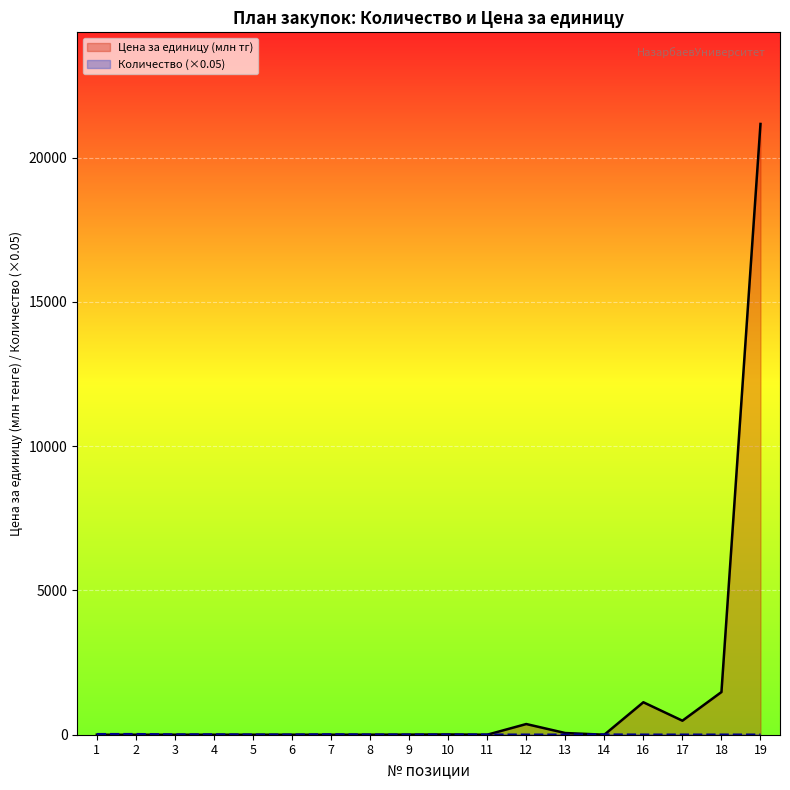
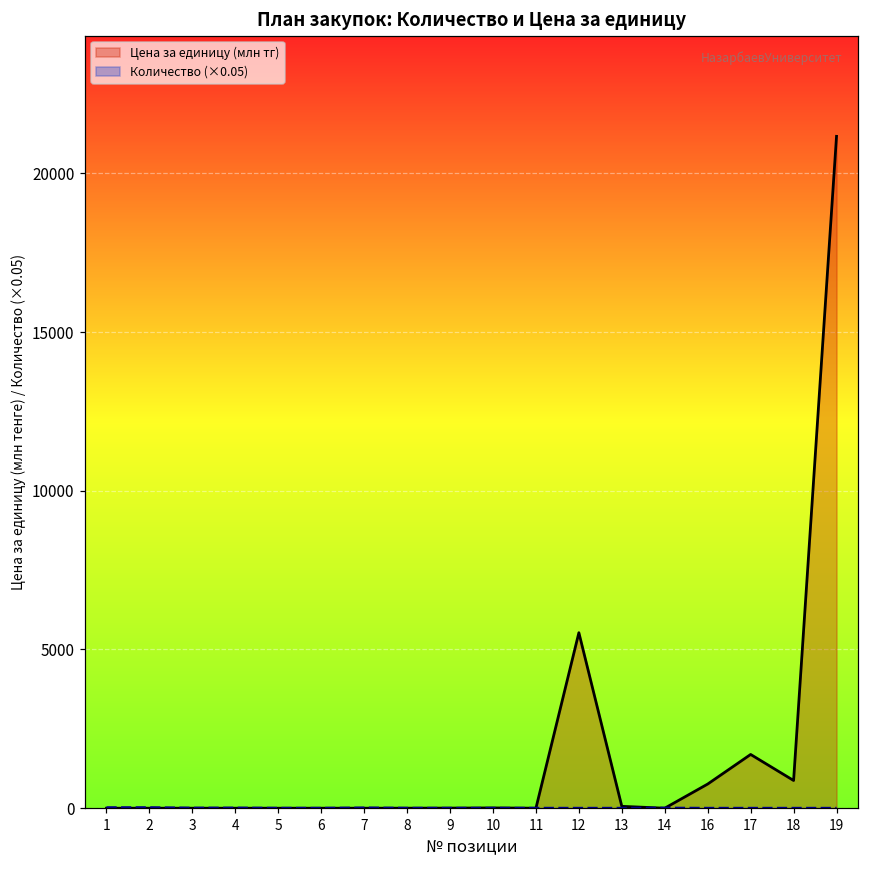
Цена за единицу (млн тг), 12: 400 -> 5500
Цена за единицу (млн тг), 16: 1100 -> 800
Цена за единицу (млн тг), 17: 500 -> 1700
Цена за единицу (млн тг), 18: 1500 -> 900
